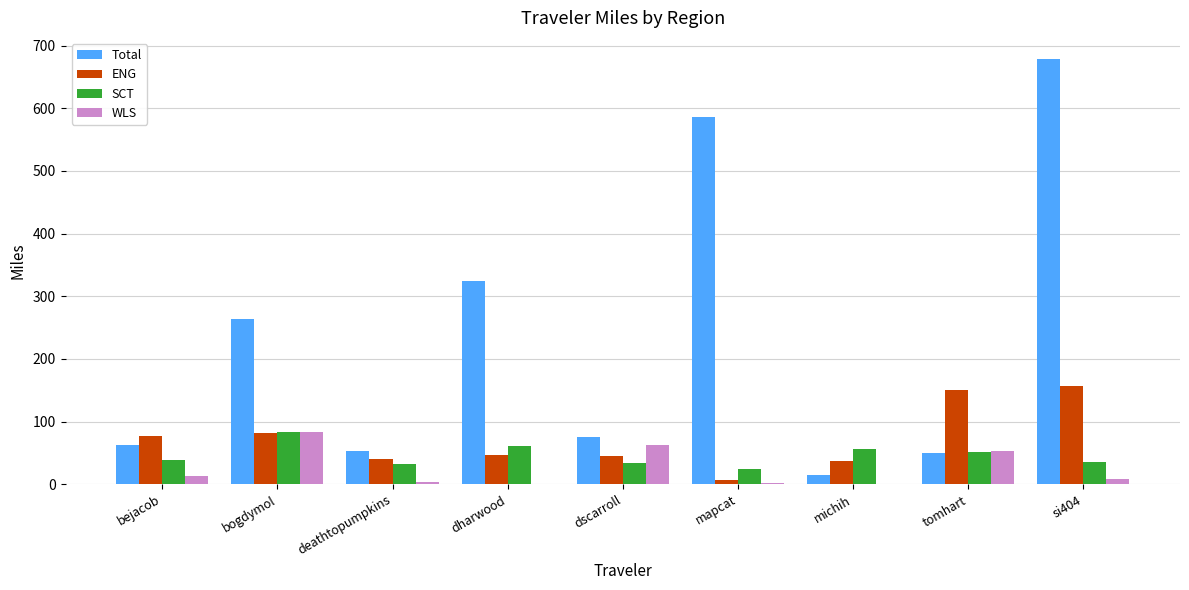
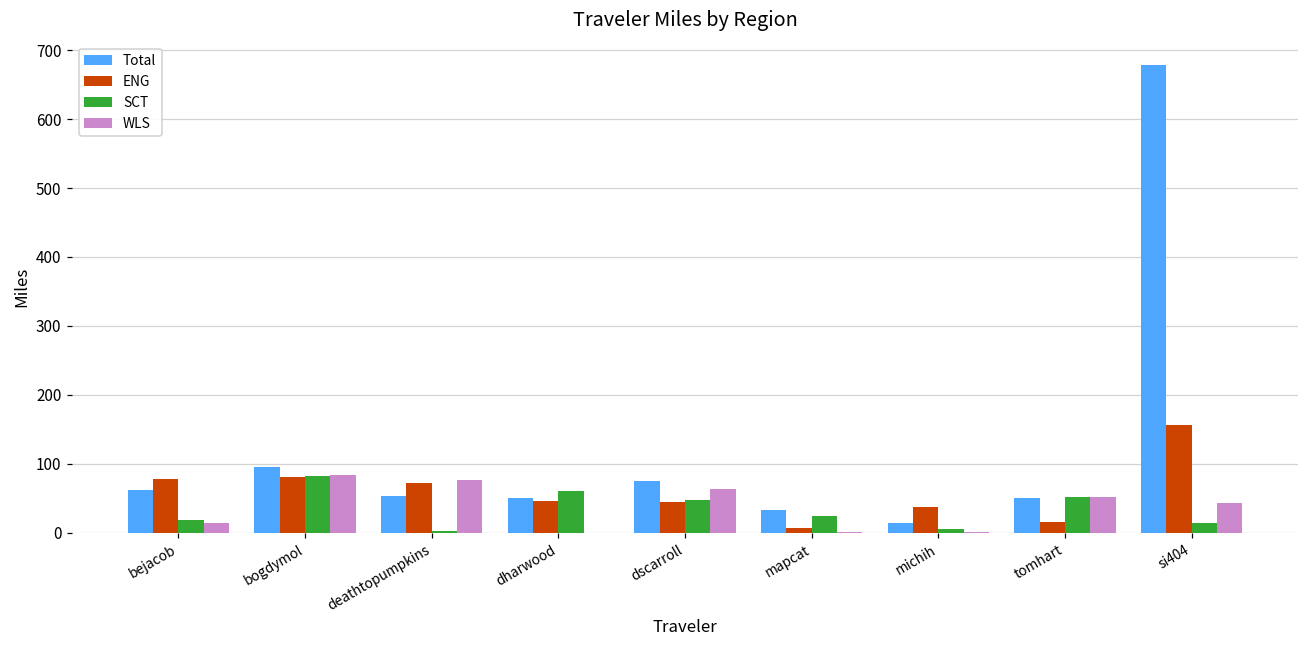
SCT, bejacob: 40 -> 20
Total, bogdymol: 260 -> 100
ENG, deathtopumpkins: 40 -> 70
SCT, deathtopumpkins: 30 -> 0
WLS, deathtopumpkins: 0 -> 80
Total, dharwood: 320 -> 50
SCT, dscarroll: 30 -> 50
Total, mapcat: 590 -> 30
SCT, michih: 60 -> 0
ENG, tomhart: 150 -> 20
SCT, si404: 30 -> 10
WLS, si404: 10 -> 40
